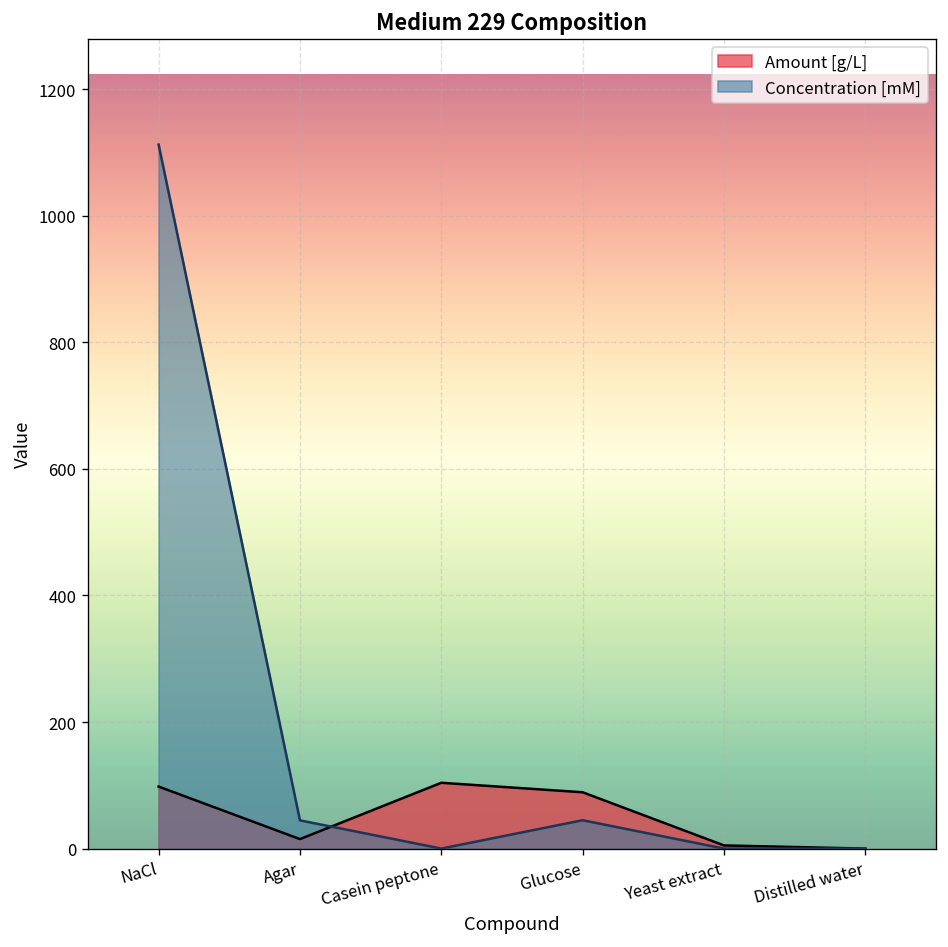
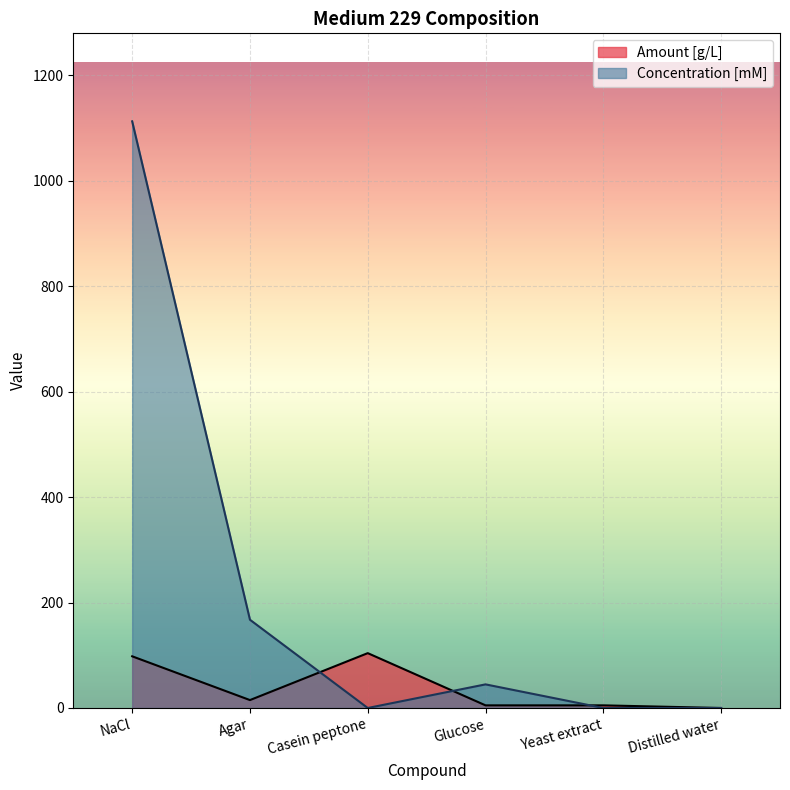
Concentration [mM], Agar: 40 -> 170
Amount [g/L], Glucose: 90 -> 10
